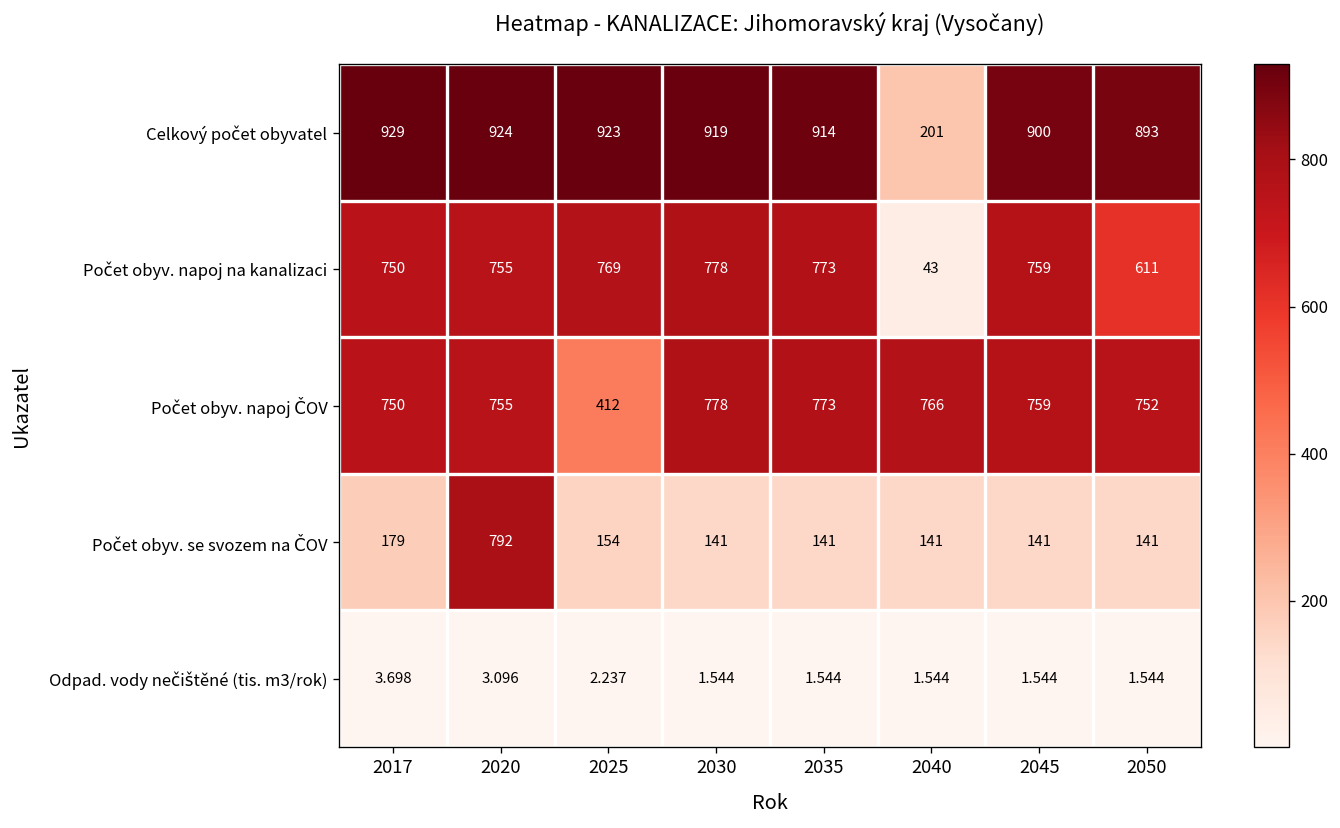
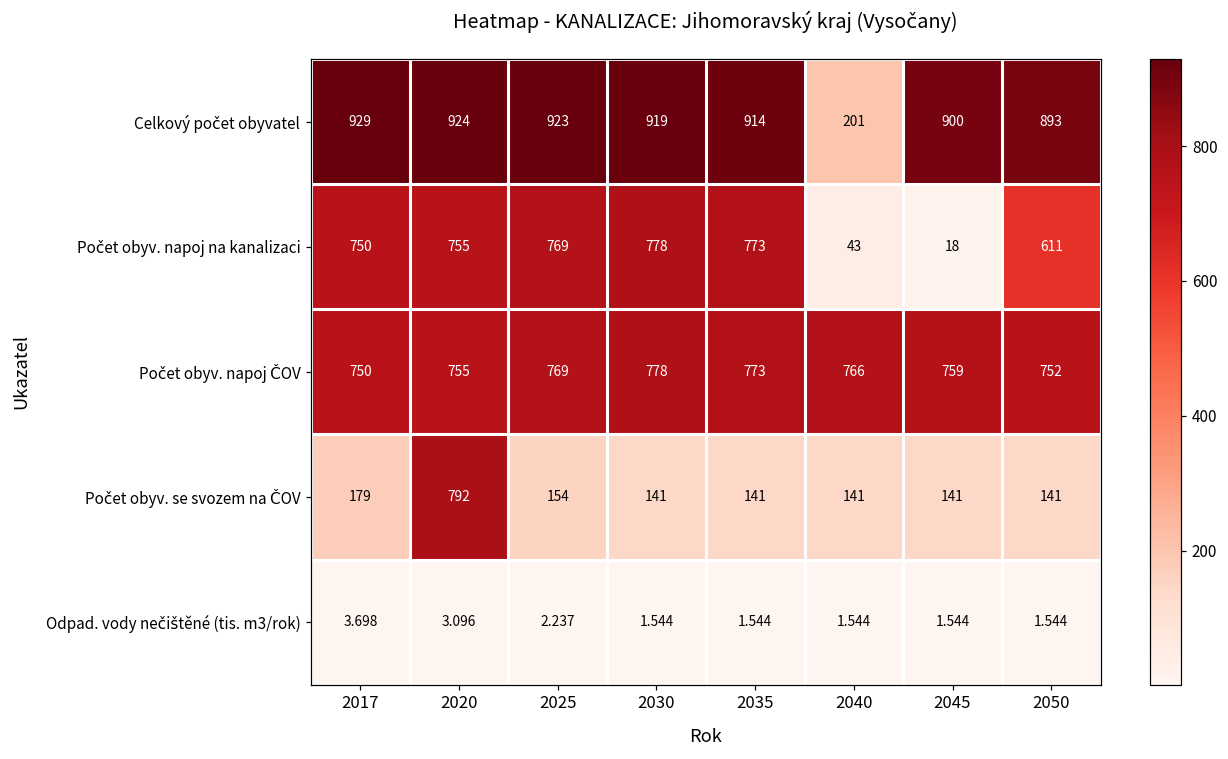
Počet obyv. napoj na kanalizaci, 2045: 759 -> 18
Počet obyv. napoj ČOV, 2025: 412 -> 769
